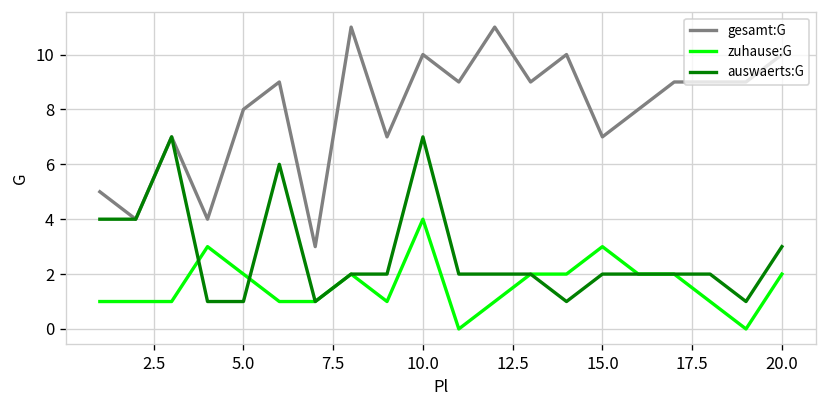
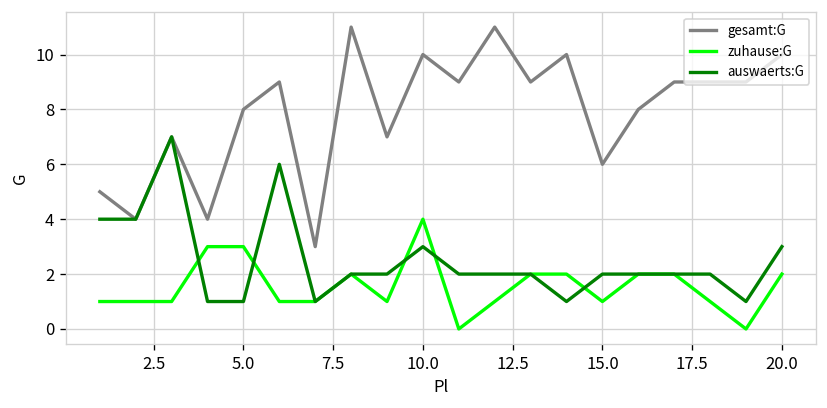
zuhause:G, 5.0: 2 -> 3
auswaerts:G, 10.0: 7 -> 3
gesamt:G, 15.0: 7 -> 6
zuhause:G, 15.0: 3 -> 1
